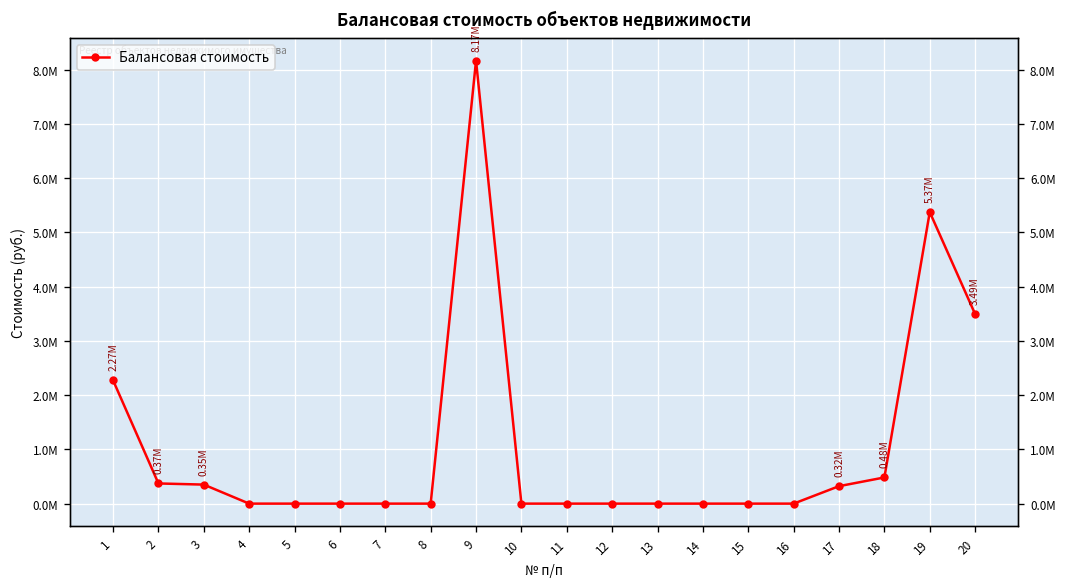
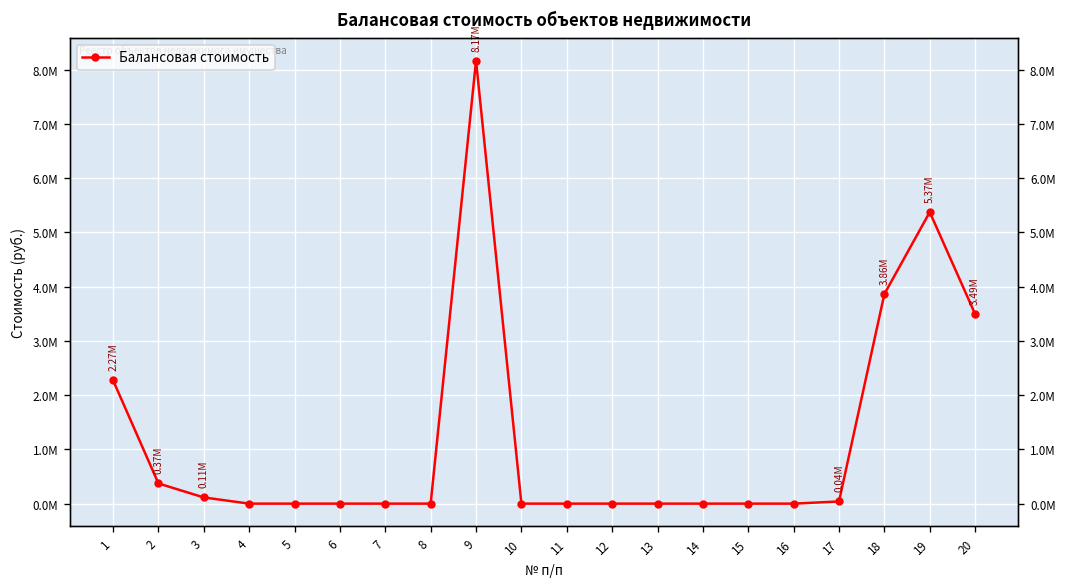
3: 0.35M -> 0.11M
17: 0.32M -> 0.04M
18: 0.48M -> 3.86M
